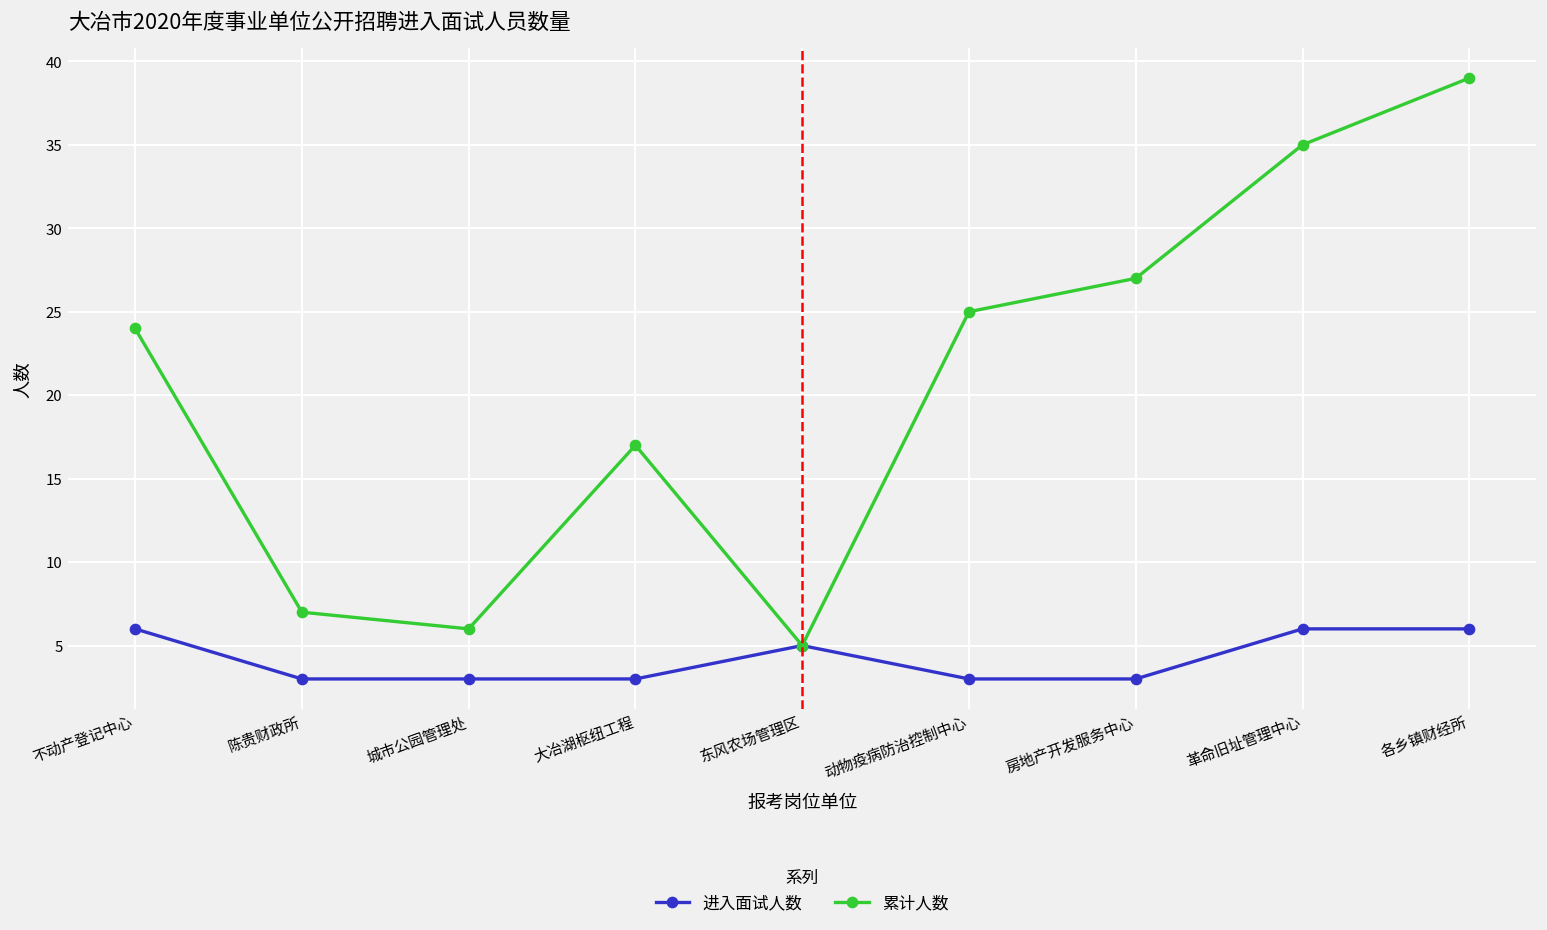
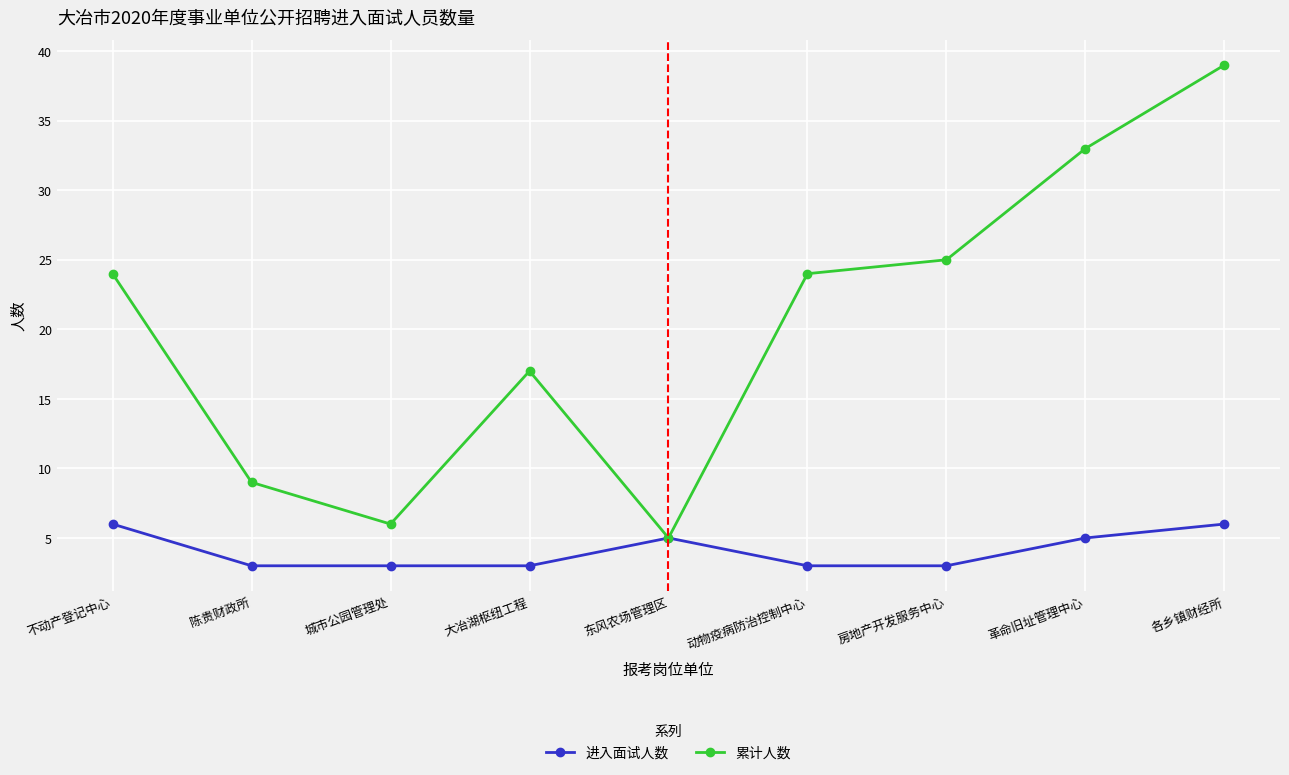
累计人数, 陈贵财政所: 7 -> 9
累计人数, 动物疫病防治控制中心: 25 -> 24
累计人数, 房地产开发服务中心: 27 -> 25
进入面试人数, 革命旧址管理中心: 6 -> 5
累计人数, 革命旧址管理中心: 35 -> 33
